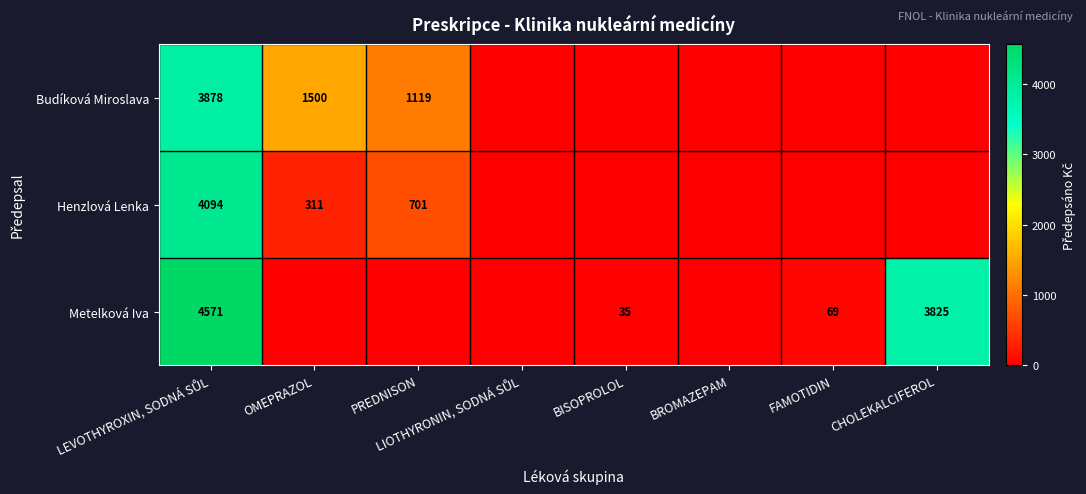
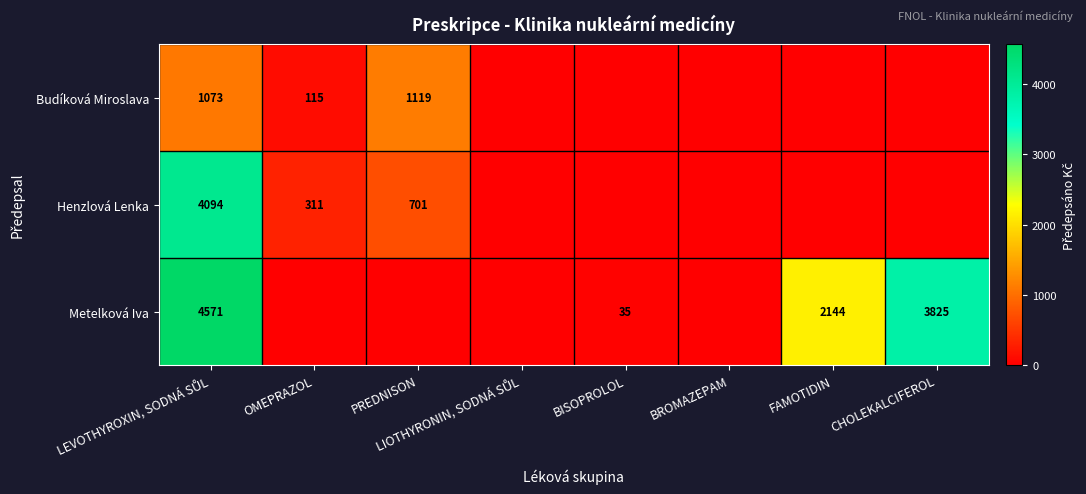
Budíková Miroslava, LEVOTHYROXIN, SODNÁ SŮL: 3878 -> 1073
Budíková Miroslava, OMEPRAZOL: 1500 -> 115
Metelková Iva, FAMOTIDIN: 69 -> 2144
